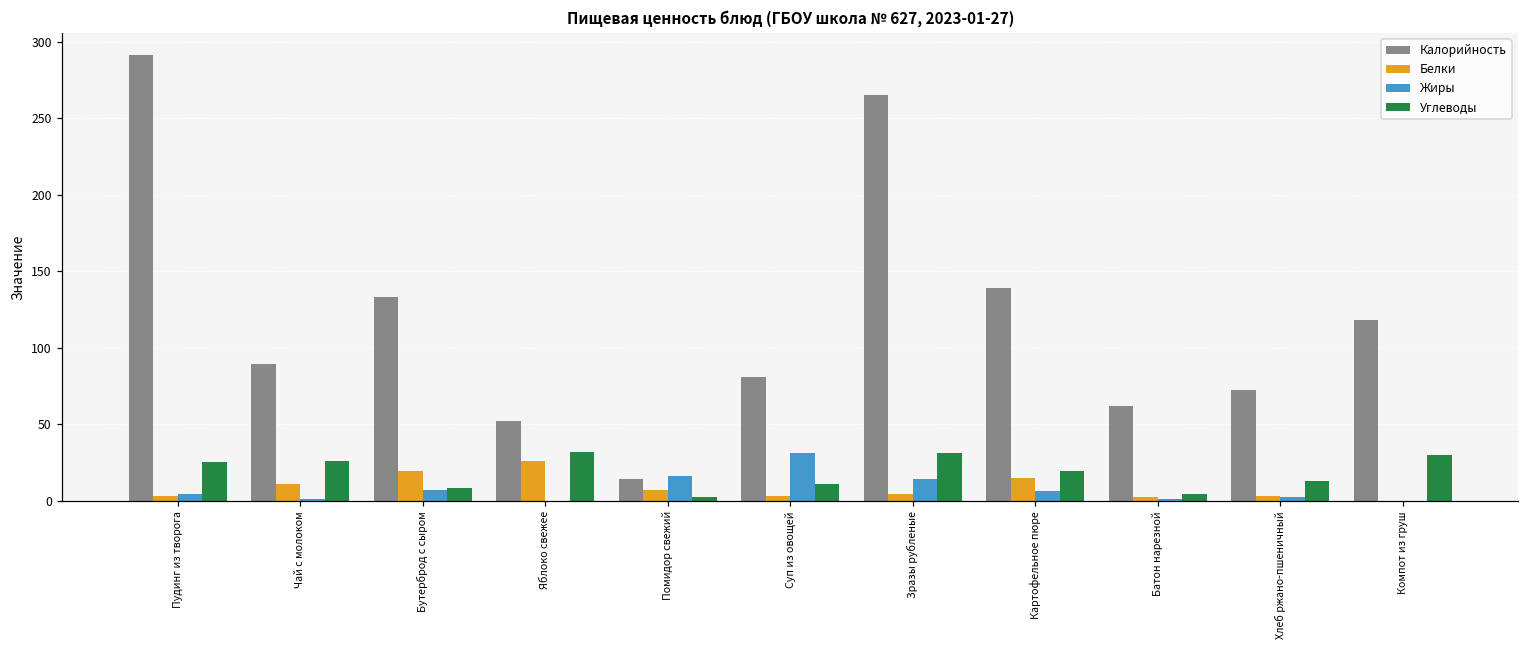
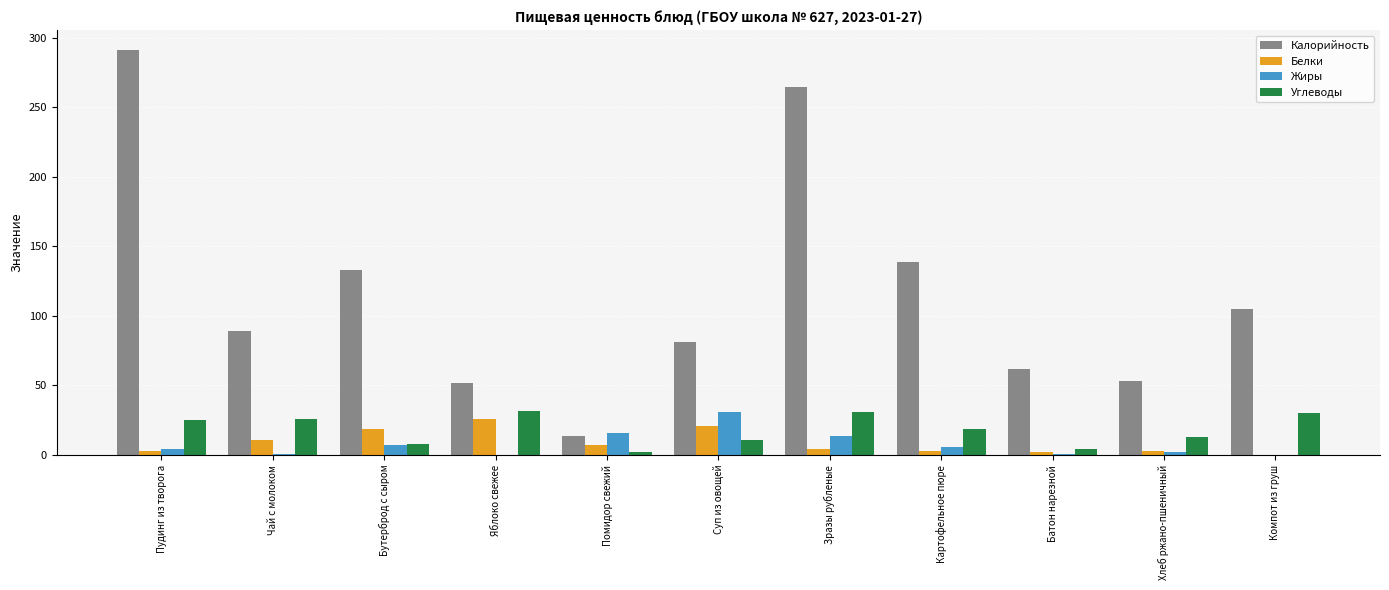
Белки, Суп из овощей: 3 -> 21
Белки, Картофельное пюре: 15 -> 3
Калорийность, Хлеб ржано-пшеничный: 72 -> 53
Калорийность, Компот из груш: 118 -> 105
